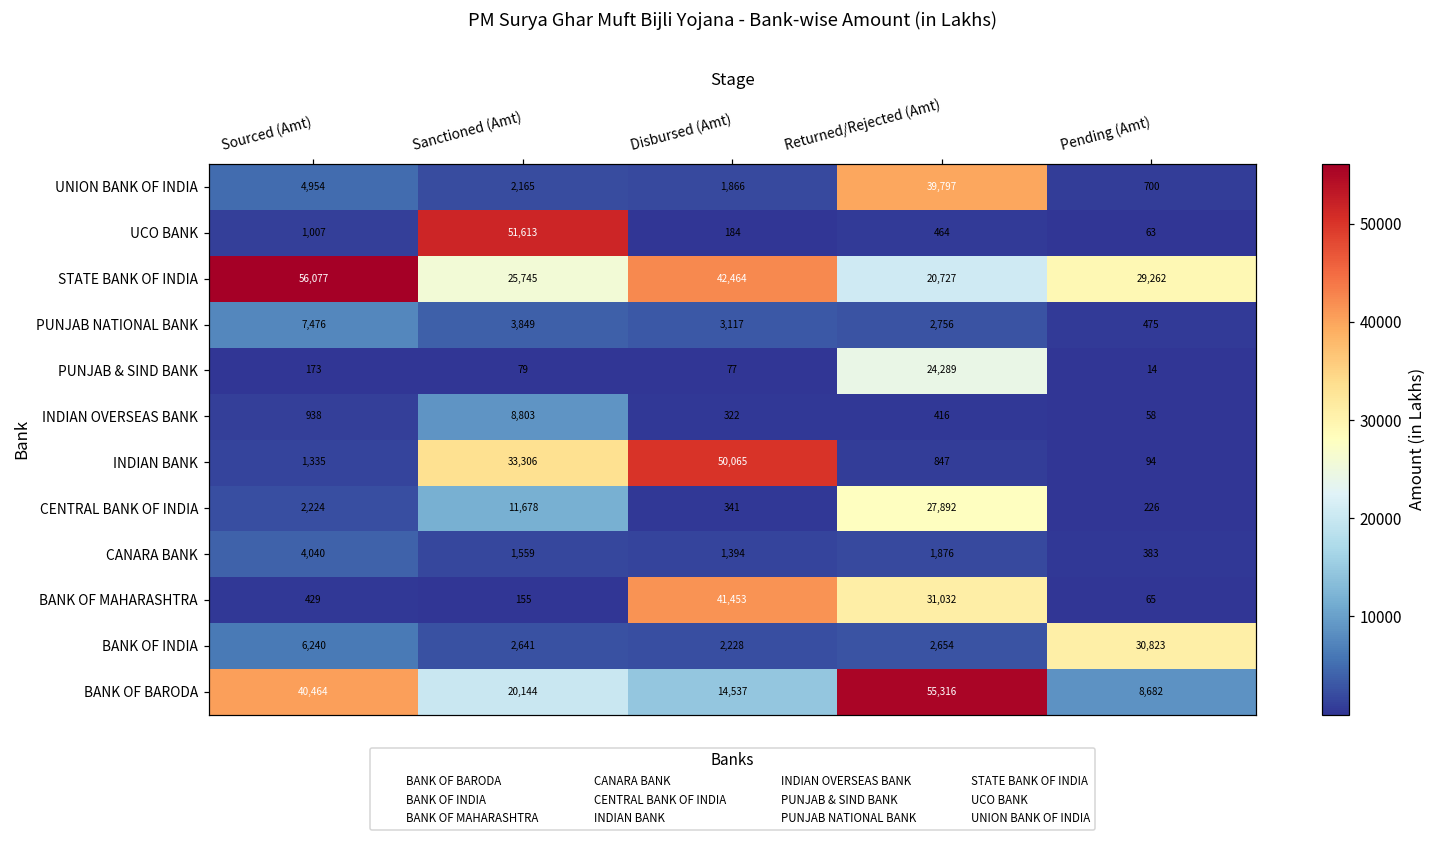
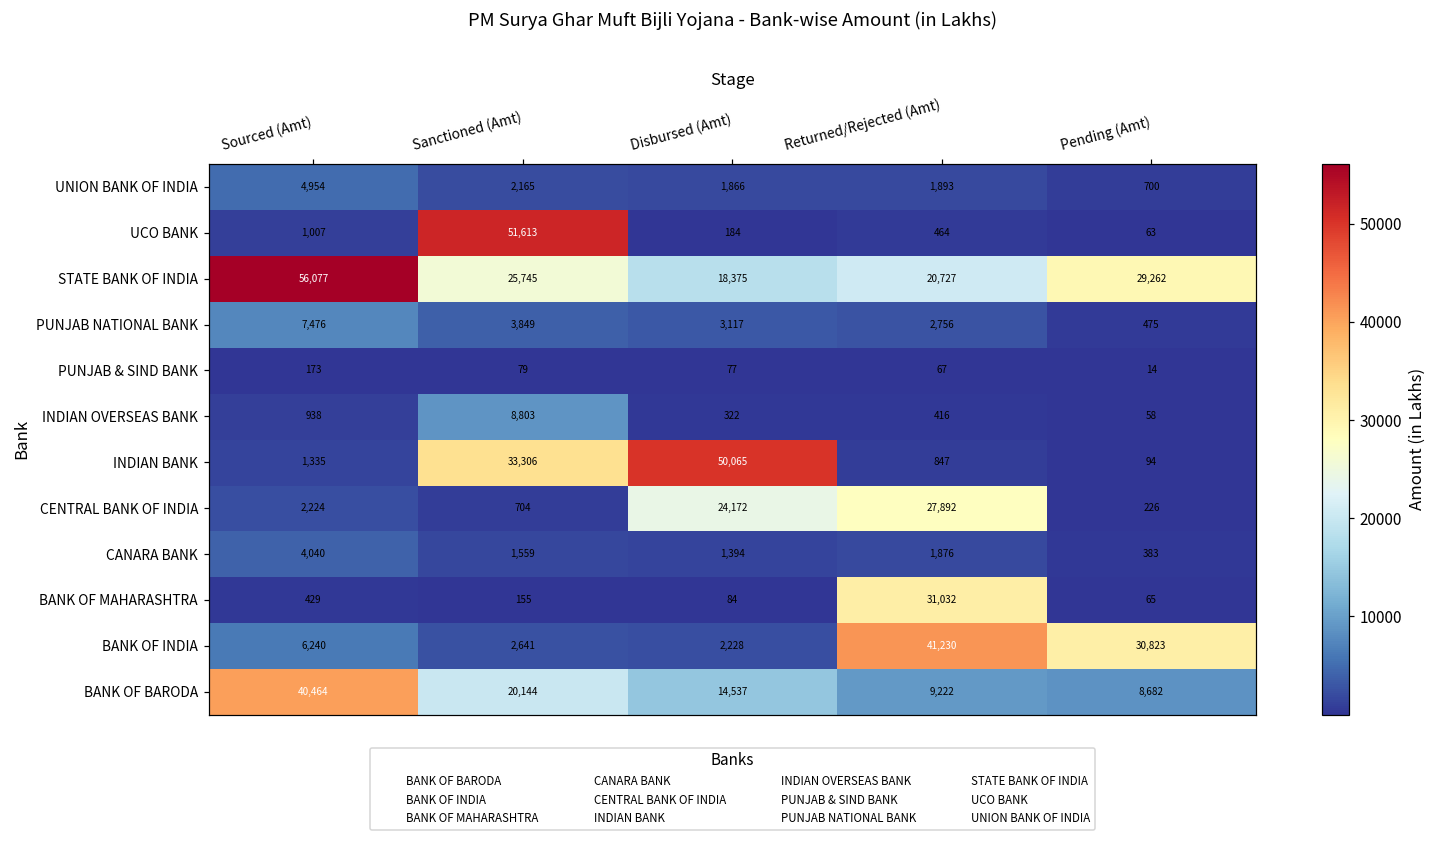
UNION BANK OF INDIA, Returned/Rejected (Amt): 39,797 -> 1,893
STATE BANK OF INDIA, Disbursed (Amt): 42,464 -> 18,375
PUNJAB & SIND BANK, Returned/Rejected (Amt): 24,289 -> 67
CENTRAL BANK OF INDIA, Sanctioned (Amt): 11,678 -> 704
CENTRAL BANK OF INDIA, Disbursed (Amt): 341 -> 24,172
BANK OF MAHARASHTRA, Disbursed (Amt): 41,453 -> 84
BANK OF INDIA, Returned/Rejected (Amt): 2,654 -> 41,230
BANK OF BARODA, Returned/Rejected (Amt): 55,316 -> 9,222
